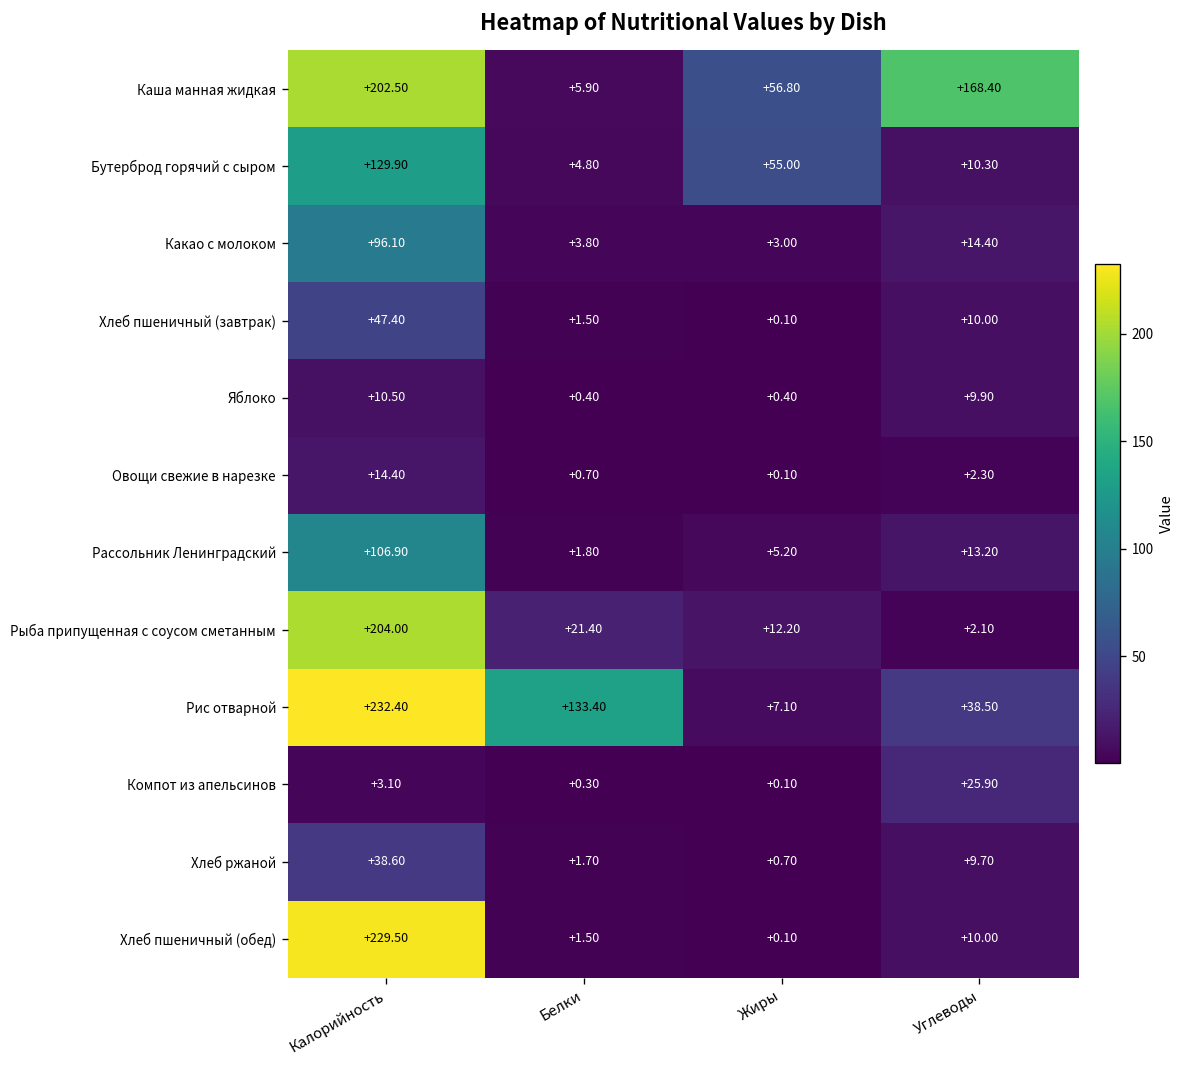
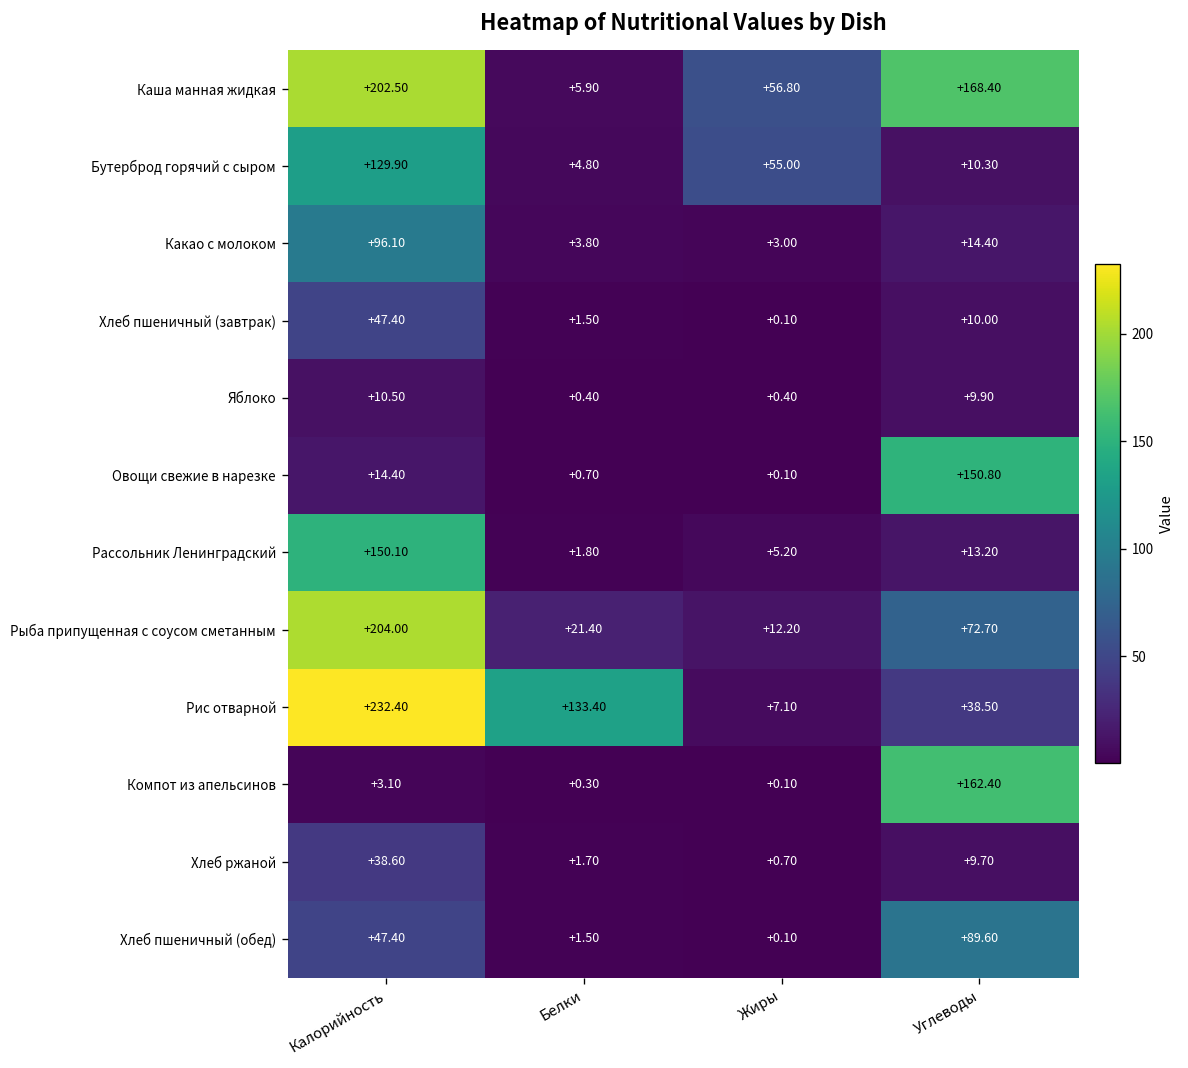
Овощи свежие в нарезке, Углеводы: +2.30 -> +150.80
Рассольник Ленинградский, Калорийность: +106.90 -> +150.10
Рыба припущенная с соусом сметанным, Углеводы: +2.10 -> +72.70
Компот из апельсинов, Углеводы: +25.90 -> +162.40
Хлеб пшеничный (обед), Калорийность: +229.50 -> +47.40
Хлеб пшеничный (обед), Углеводы: +10.00 -> +89.60
